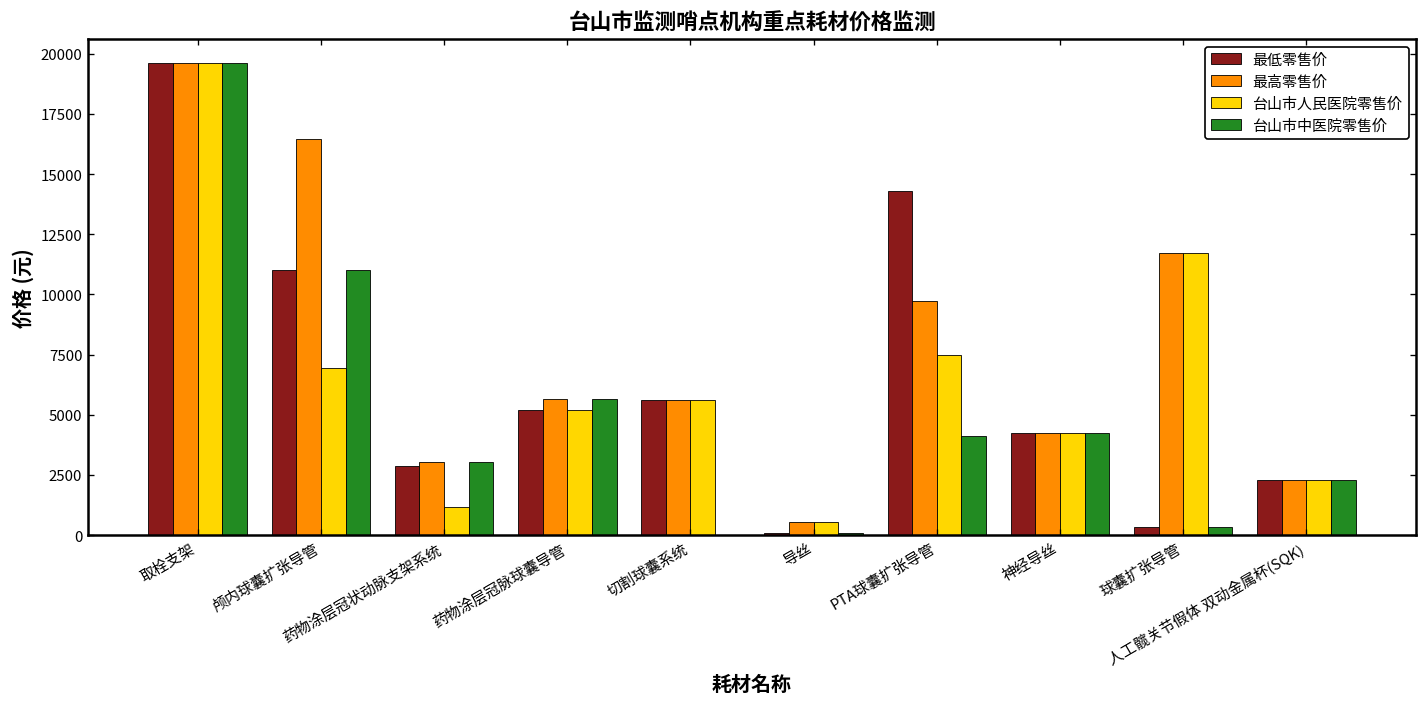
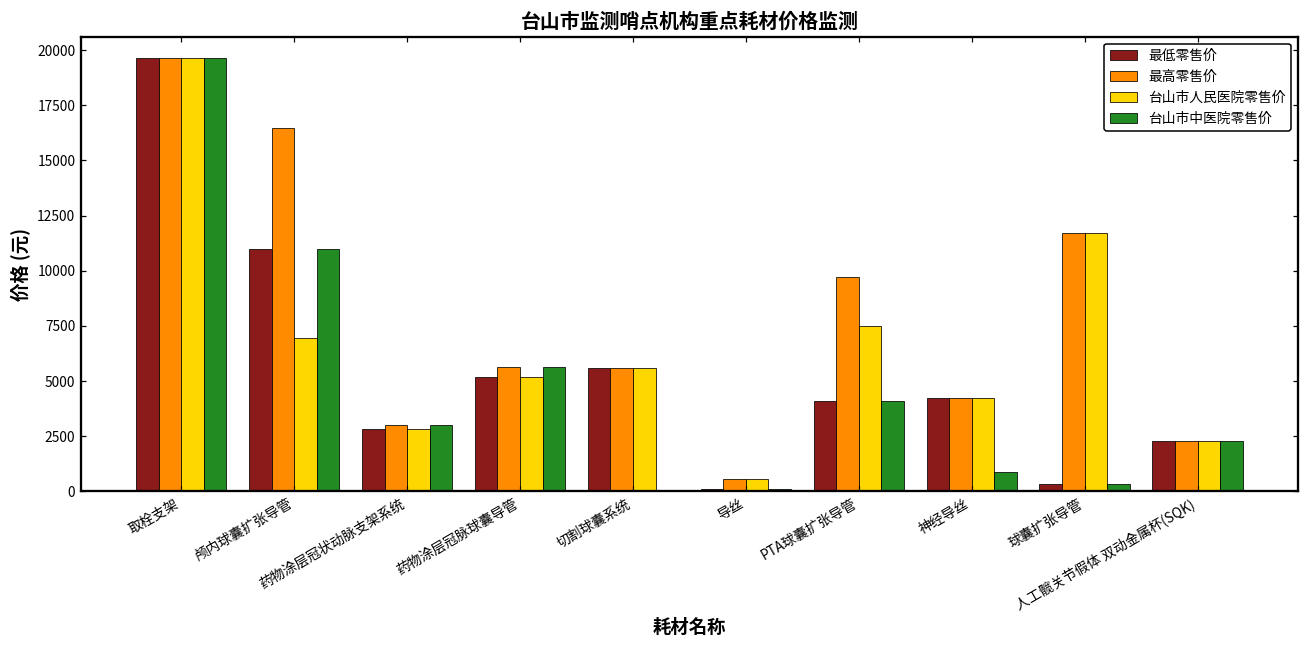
台山市人民医院零售价, 药物涂层冠状动脉支架系统: 1200 -> 2900
最低零售价, PTA球囊扩张导管: 14300 -> 4100
台山市中医院零售价, 神经导丝: 4200 -> 900
